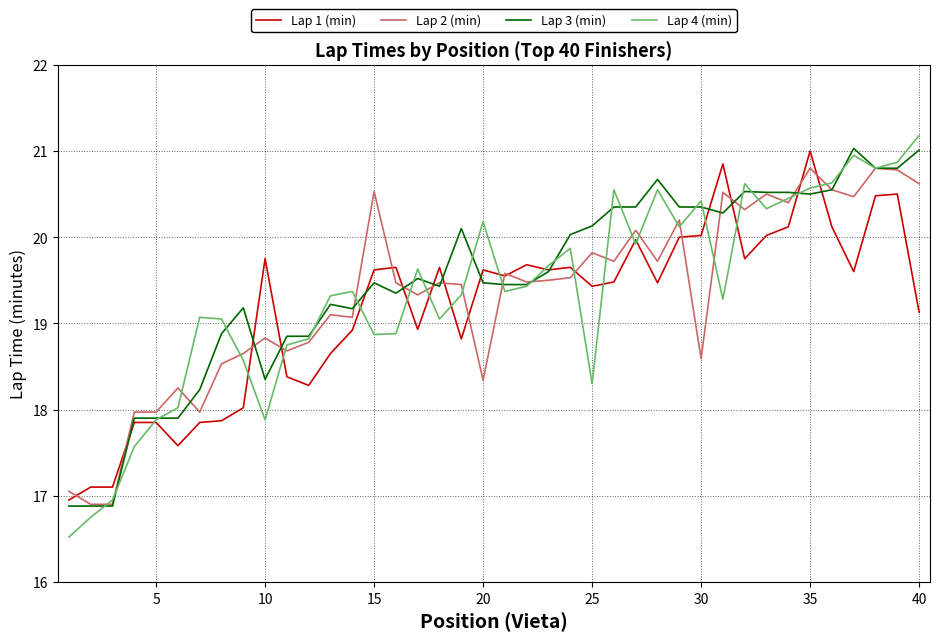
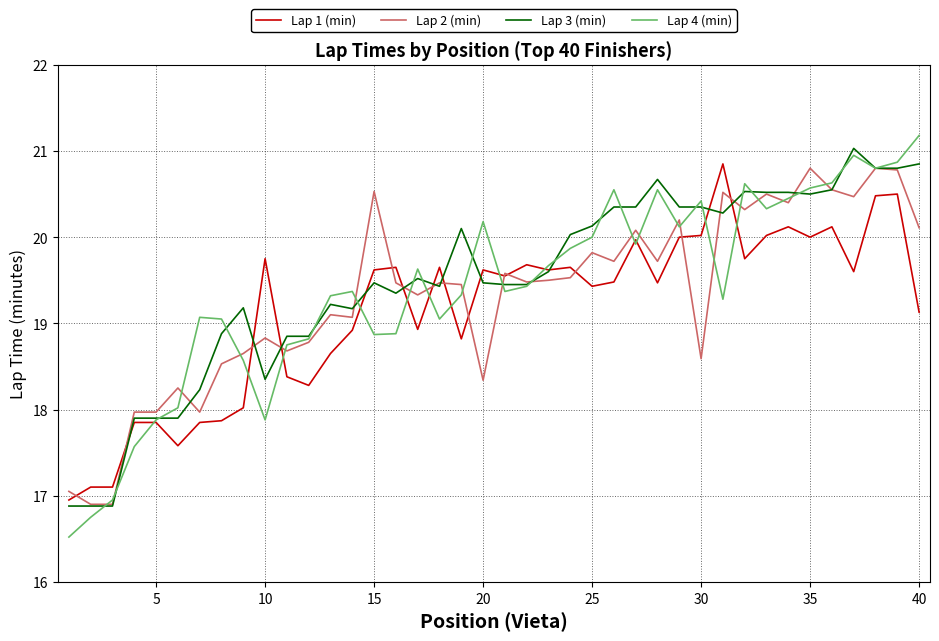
Lap 4 (min), 25: 18.3 -> 20.0
Lap 1 (min), 35: 21 -> 20
Lap 2 (min), 40: 20.6 -> 20.1
Lap 3 (min), 40: 21.0 -> 20.9
